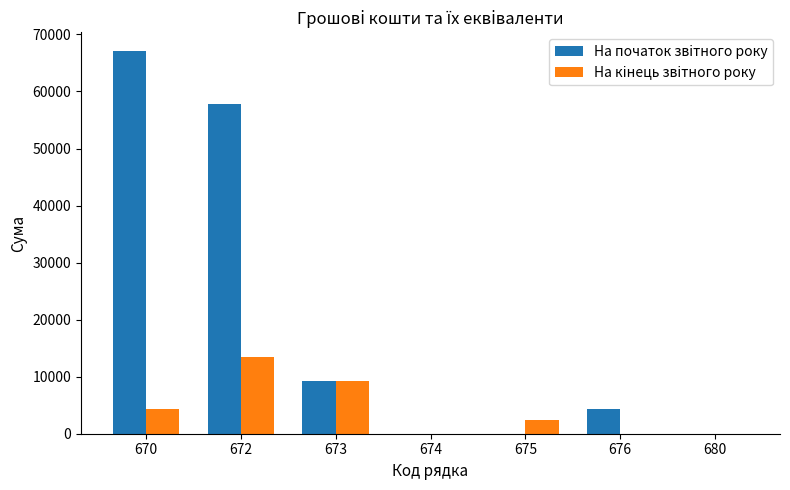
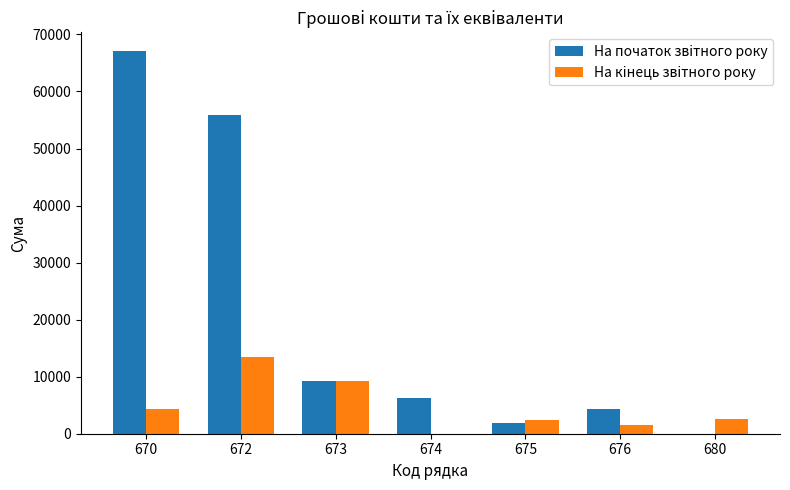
На початок звітного року, 672: 58000 -> 56000
На початок звітного року, 674: 0 -> 6000
На початок звітного року, 675: 0 -> 2000
На кінець звітного року, 676: 0 -> 2000
На кінець звітного року, 680: 0 -> 3000
